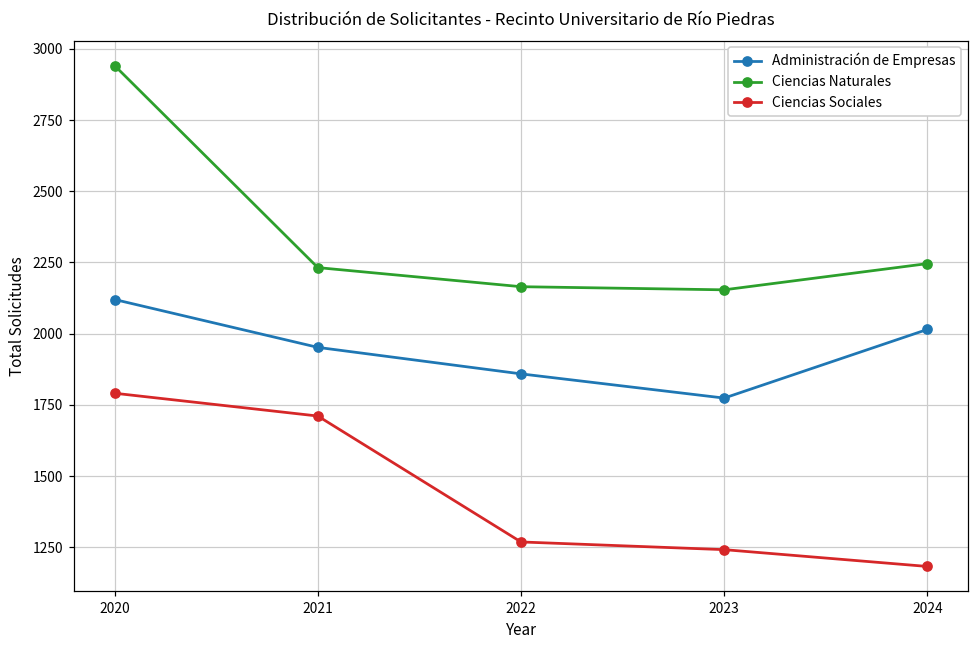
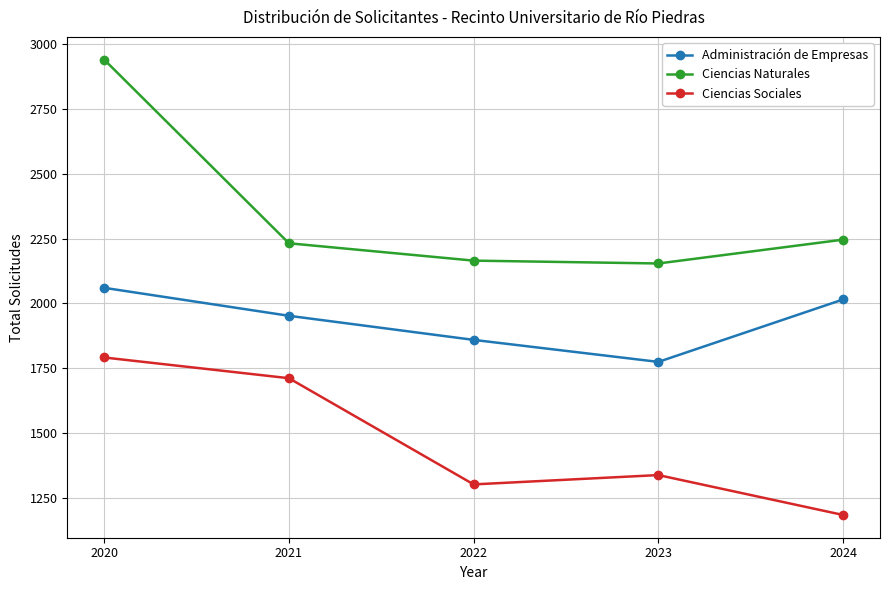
Administración de Empresas, 2020: 2120 -> 2060
Ciencias Sociales, 2022: 1270 -> 1300
Ciencias Sociales, 2023: 1240 -> 1340
